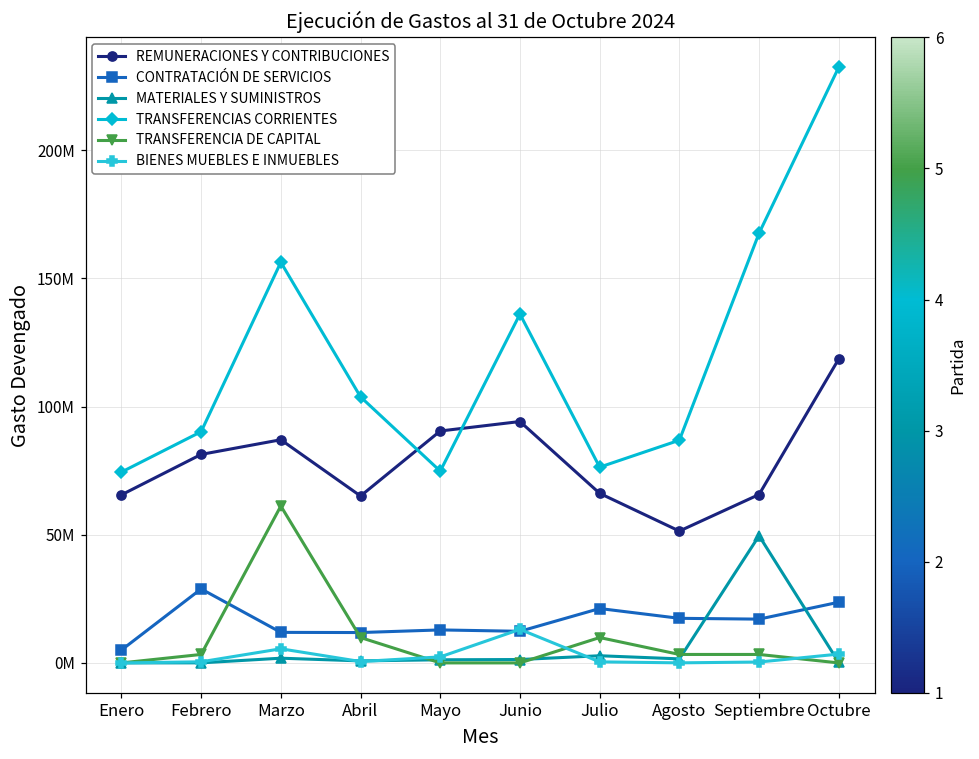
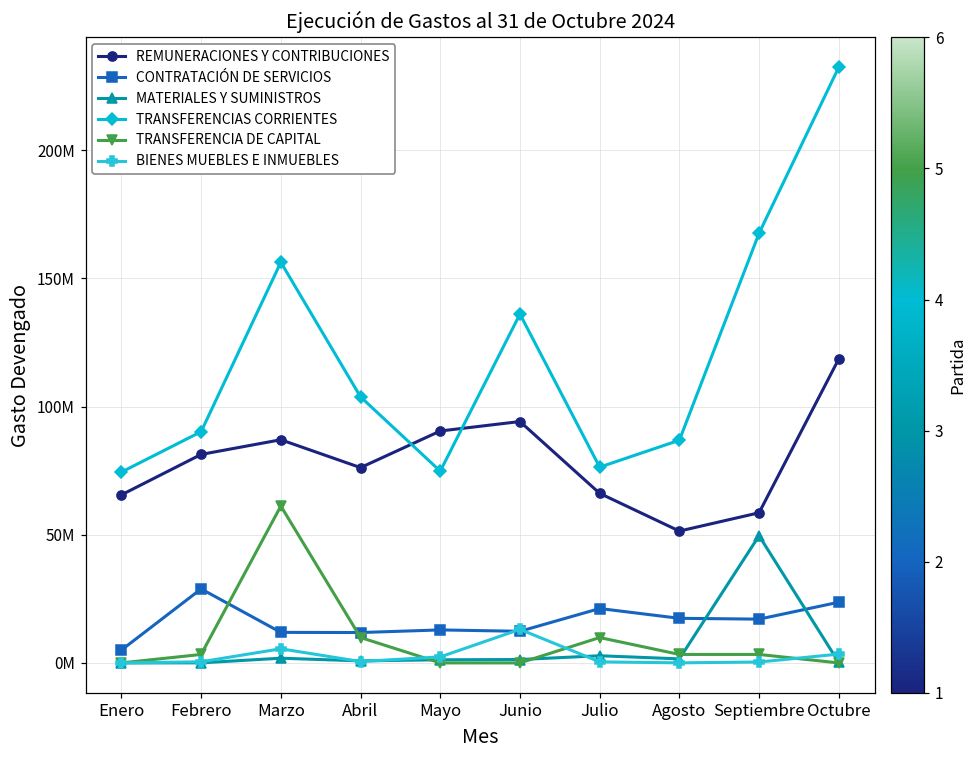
REMUNERACIONES Y CONTRIBUCIONES, Abril: 65000000 -> 76000000
REMUNERACIONES Y CONTRIBUCIONES, Septiembre: 66000000 -> 59000000
